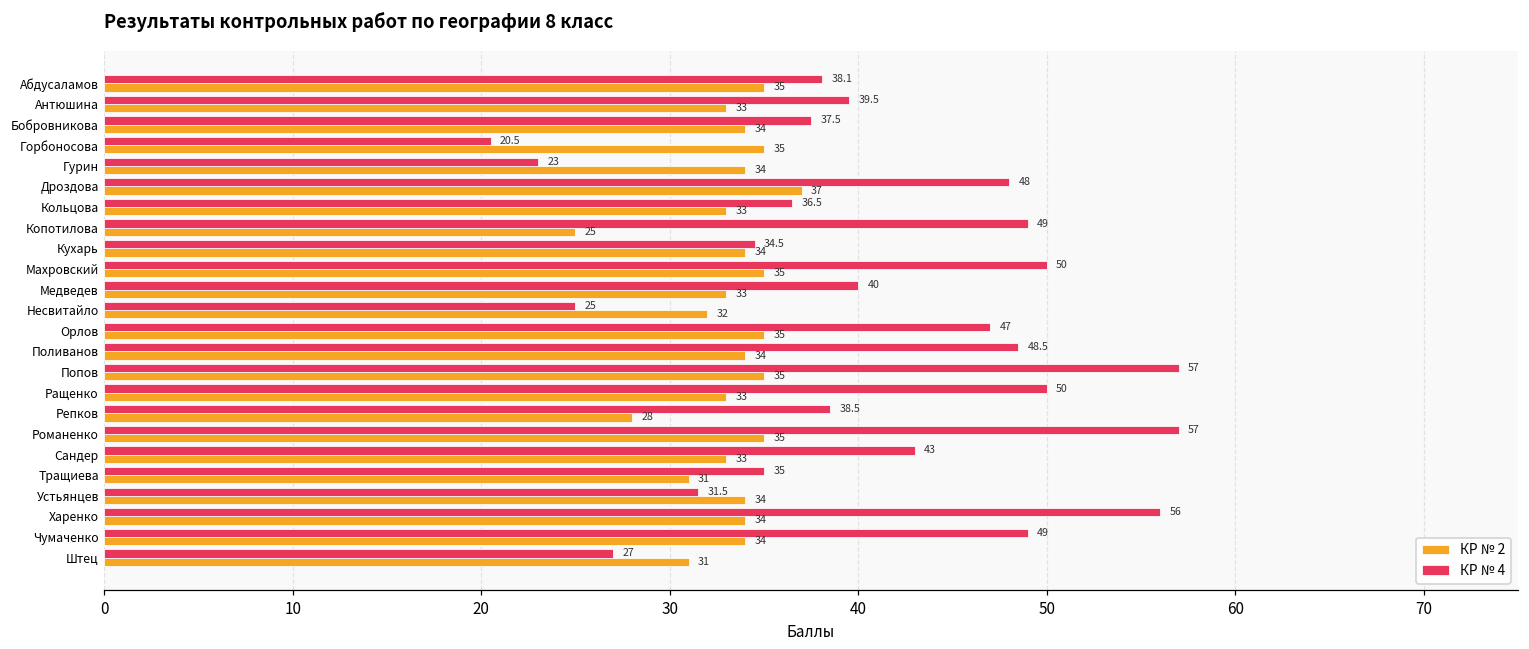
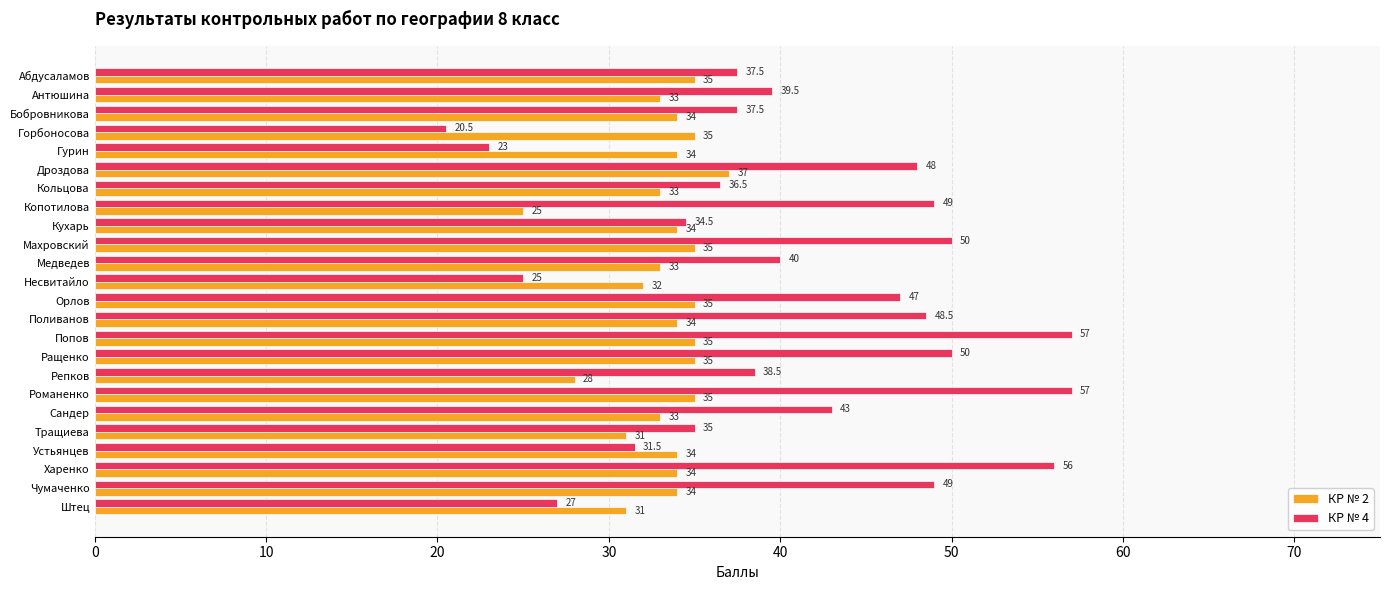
КР № 4, Абдусаламов: 38.1 -> 37.5
КР № 2, Ращенко: 33 -> 35
